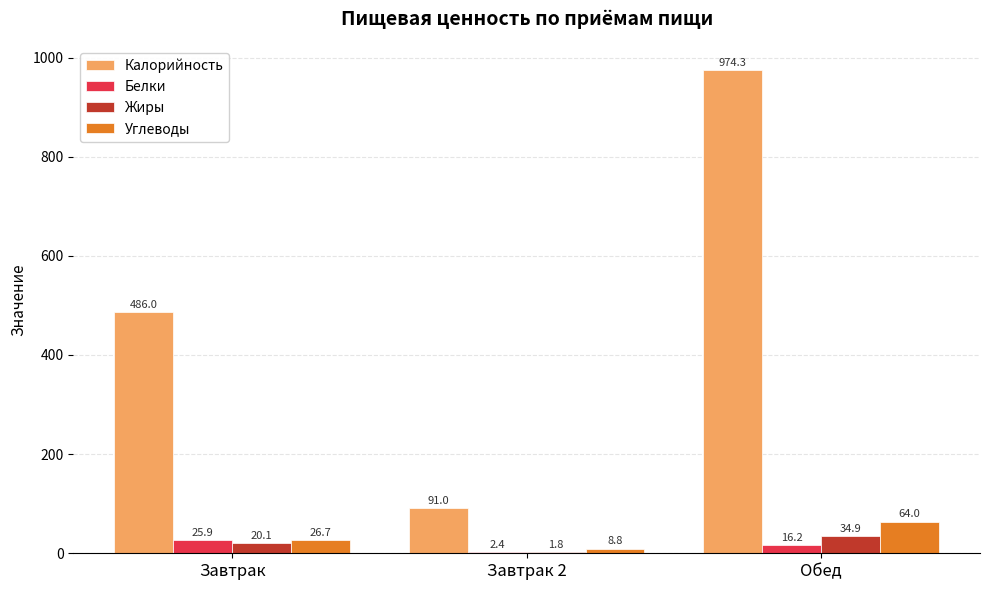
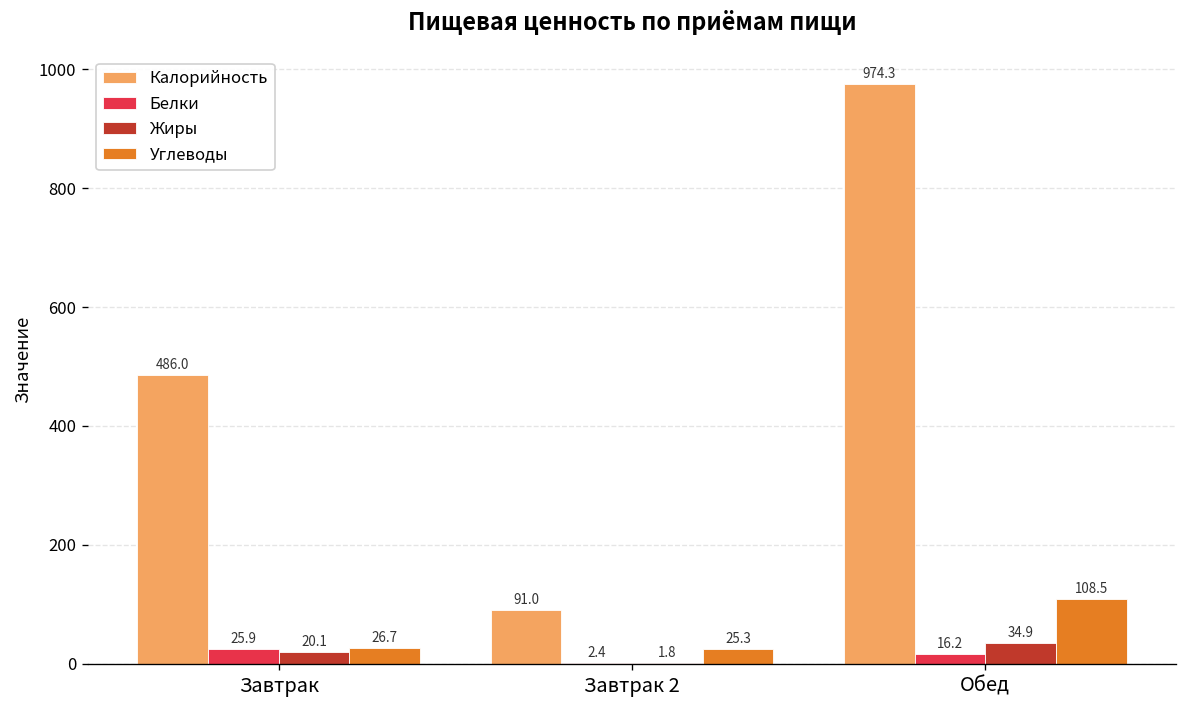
Углеводы, Завтрак 2: 8.8 -> 25.3
Углеводы, Обед: 64.0 -> 108.5
